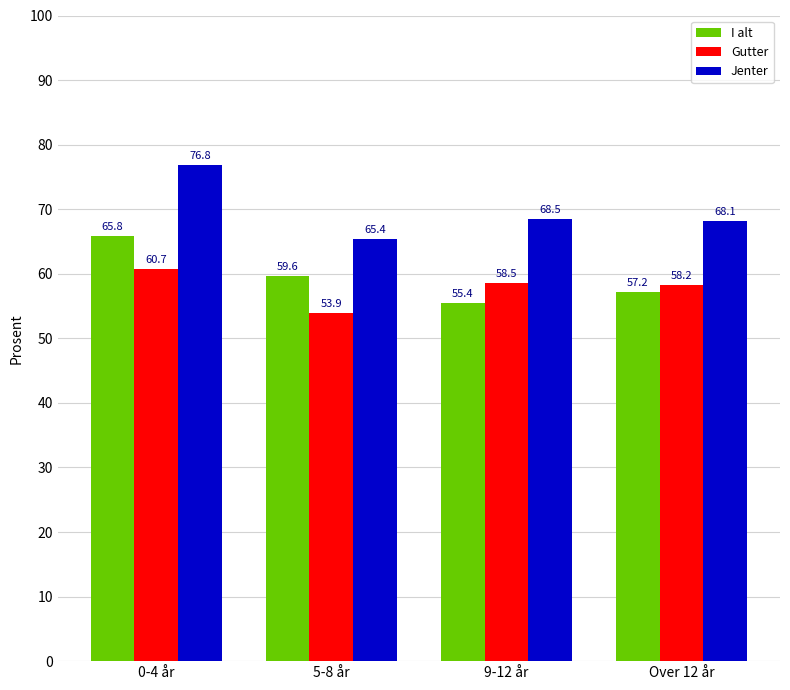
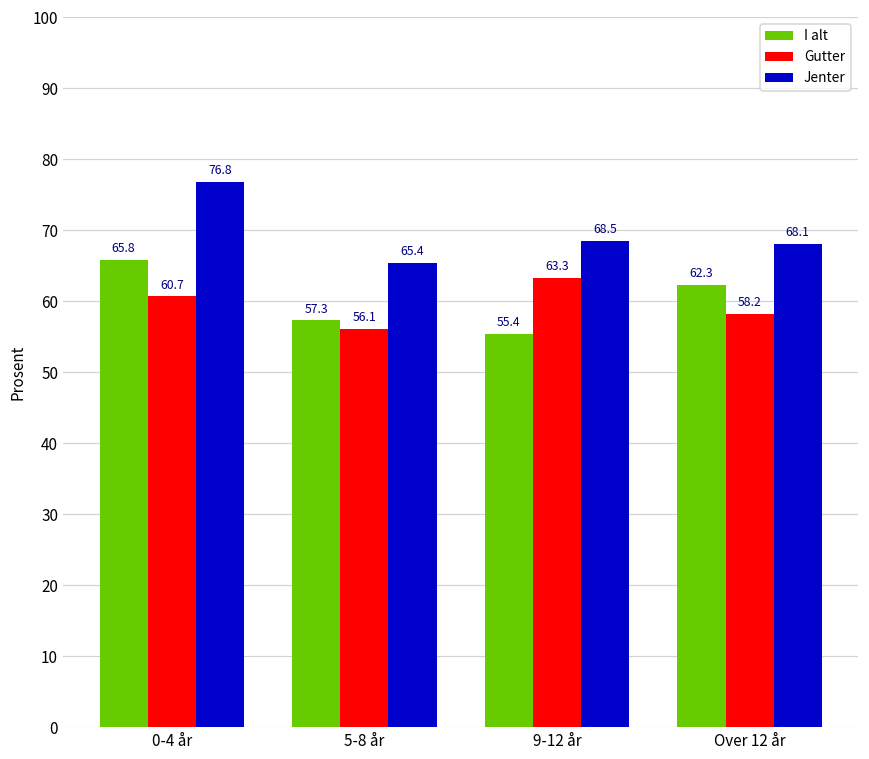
I alt, 5-8 år: 59.6 -> 57.3
Gutter, 5-8 år: 53.9 -> 56.1
Gutter, 9-12 år: 58.5 -> 63.3
I alt, Over 12 år: 57.2 -> 62.3
